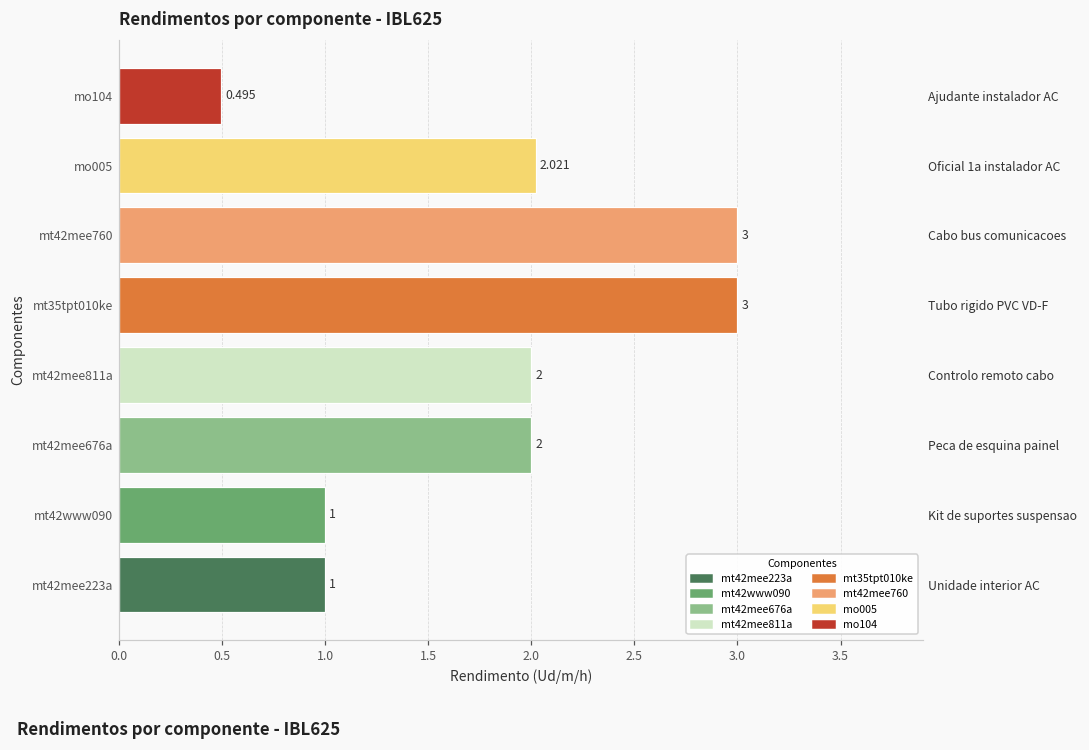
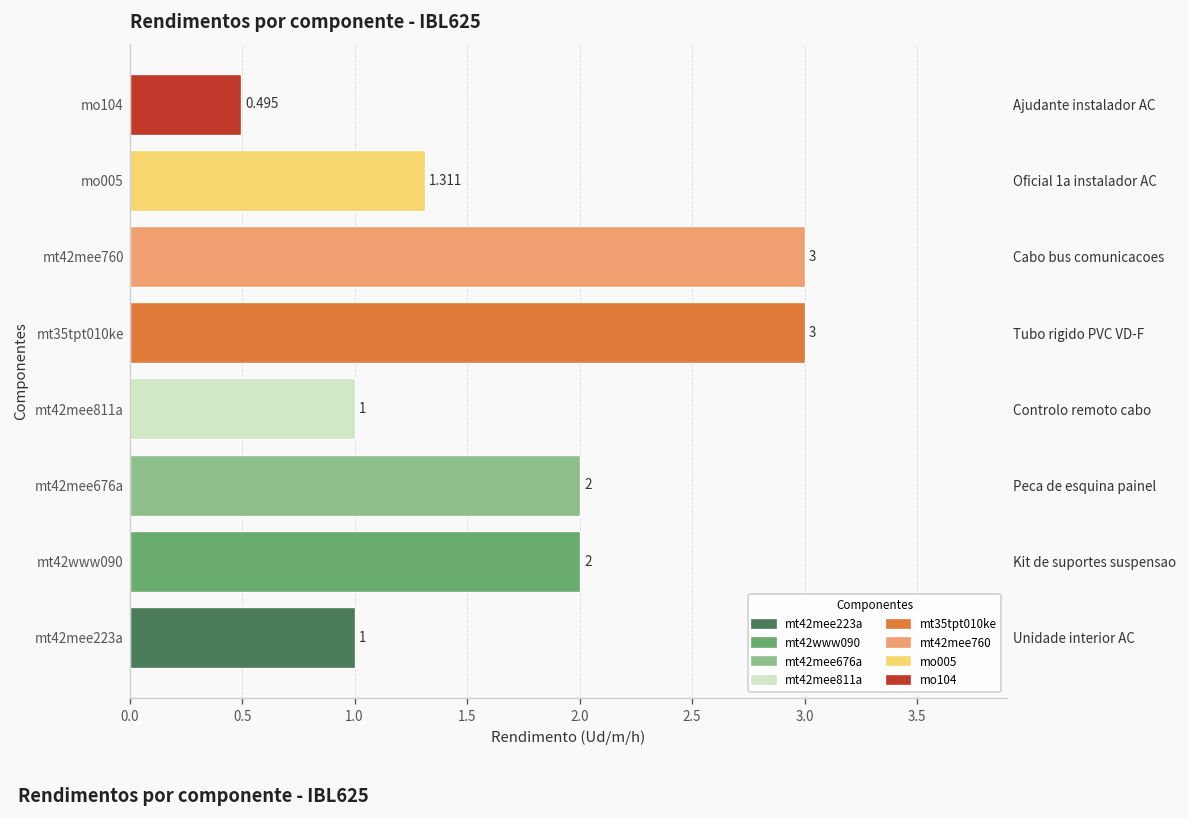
mo005: 2.021 -> 1.311
mt42mee811a: 2 -> 1
mt42www090: 1 -> 2
